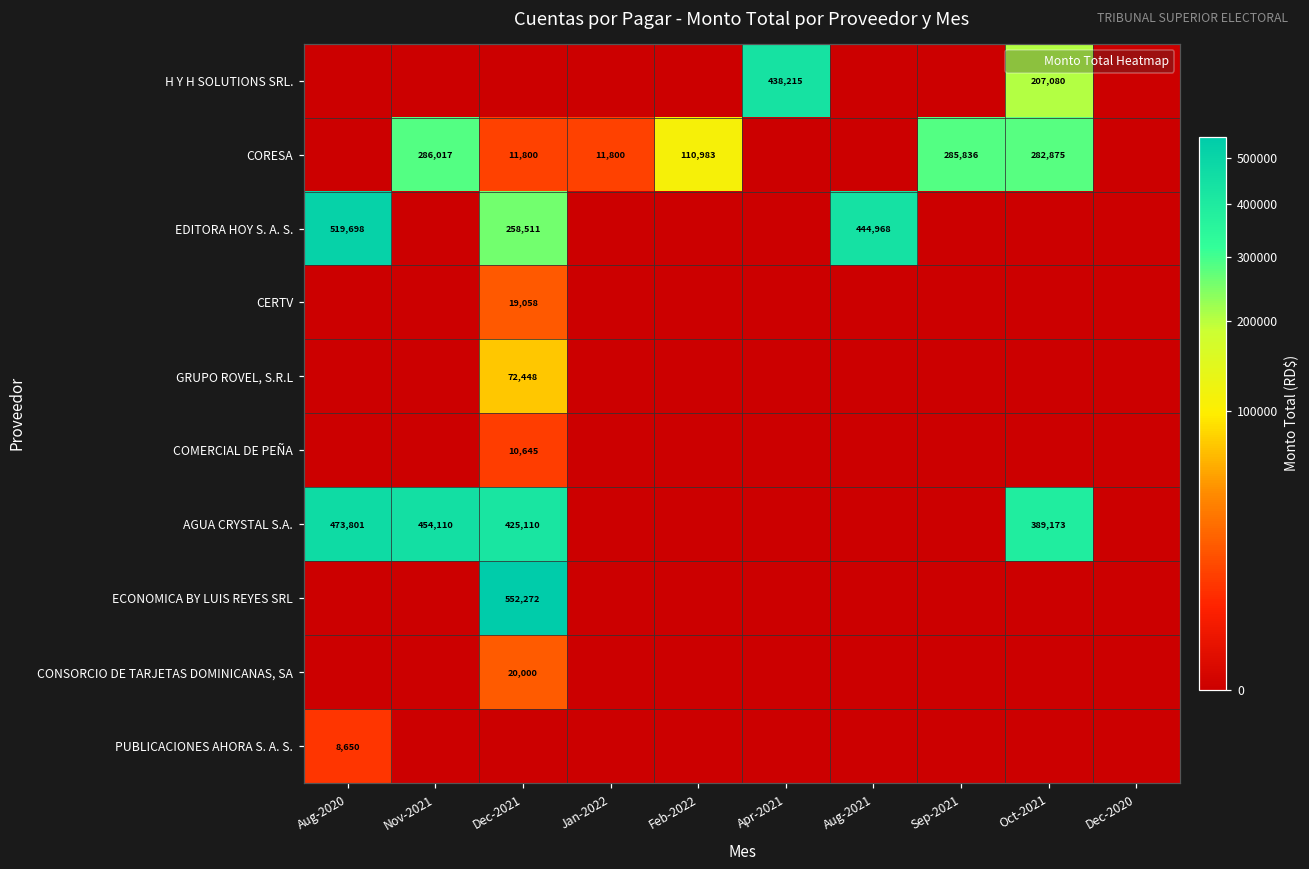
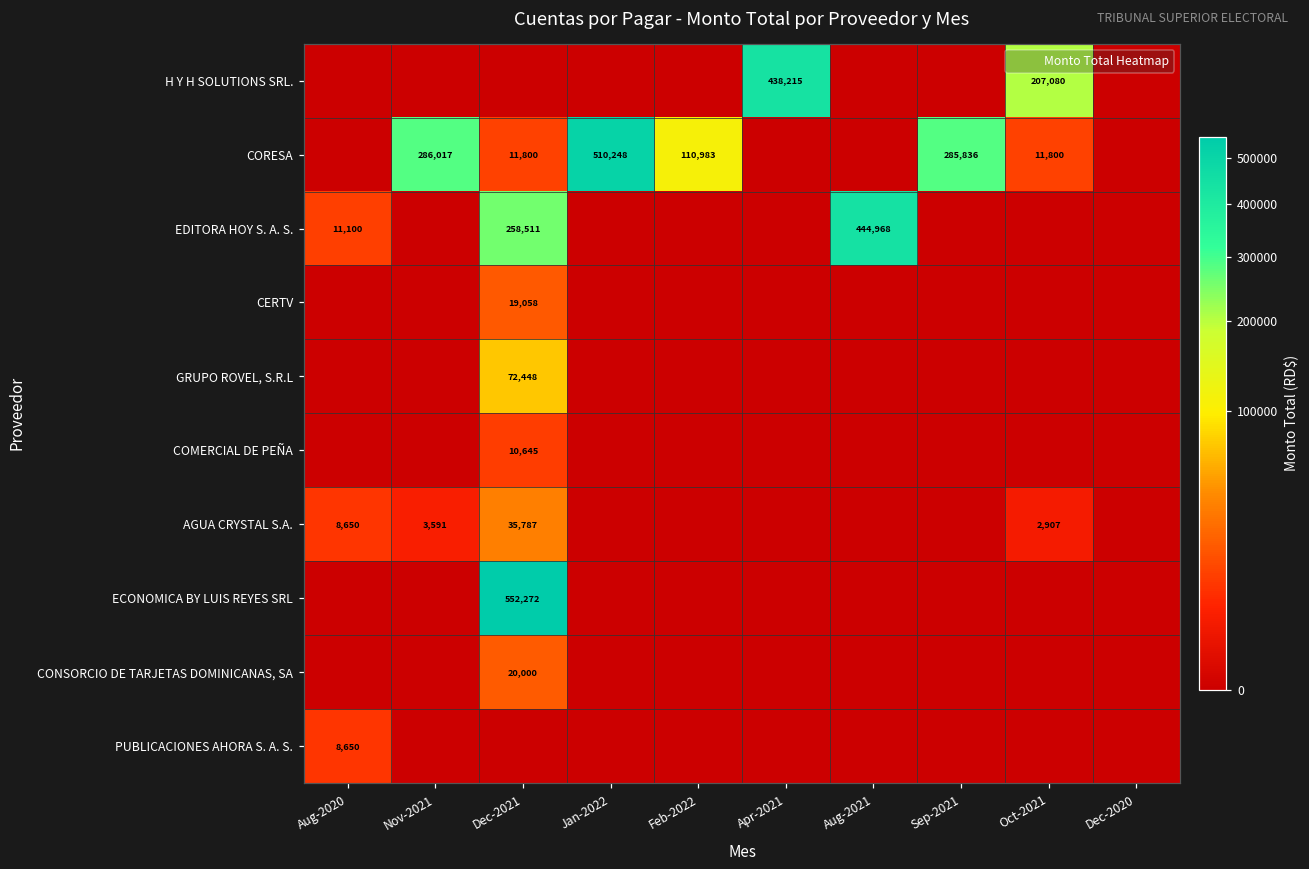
CORESA, Jan-2022: 11,800 -> 510,248
CORESA, Oct-2021: 282,875 -> 11,800
EDITORA HOY S. A. S., Aug-2020: 519,698 -> 11,100
AGUA CRYSTAL S.A., Aug-2020: 473,801 -> 8,650
AGUA CRYSTAL S.A., Nov-2021: 454,110 -> 3,591
AGUA CRYSTAL S.A., Dec-2021: 425,110 -> 35,787
AGUA CRYSTAL S.A., Oct-2021: 389,173 -> 2,907
